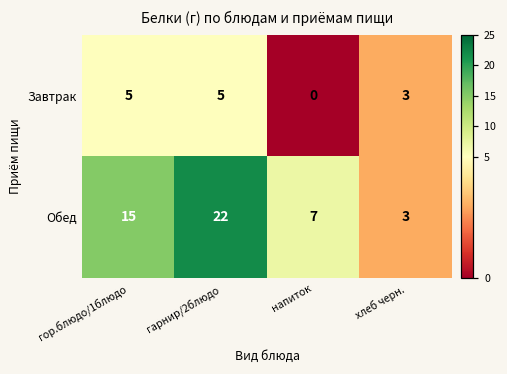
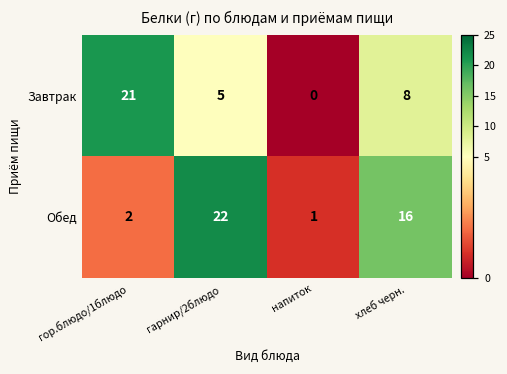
Завтрак, гор.блюдо/1блюдо: 5 -> 21
Завтрак, хлеб черн.: 3 -> 8
Обед, гор.блюдо/1блюдо: 15 -> 2
Обед, напиток: 7 -> 1
Обед, хлеб черн.: 3 -> 16
